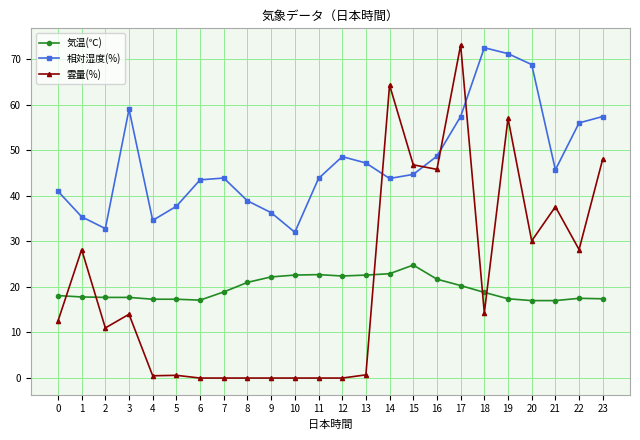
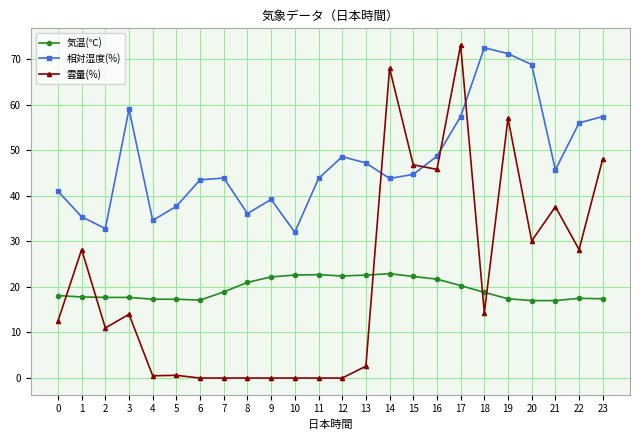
相対湿度(%), 8: 39 -> 36
相対湿度(%), 9: 36 -> 39
雲量(%), 13: 1 -> 3
雲量(%), 14: 64 -> 68
気温(℃), 15: 25 -> 22
